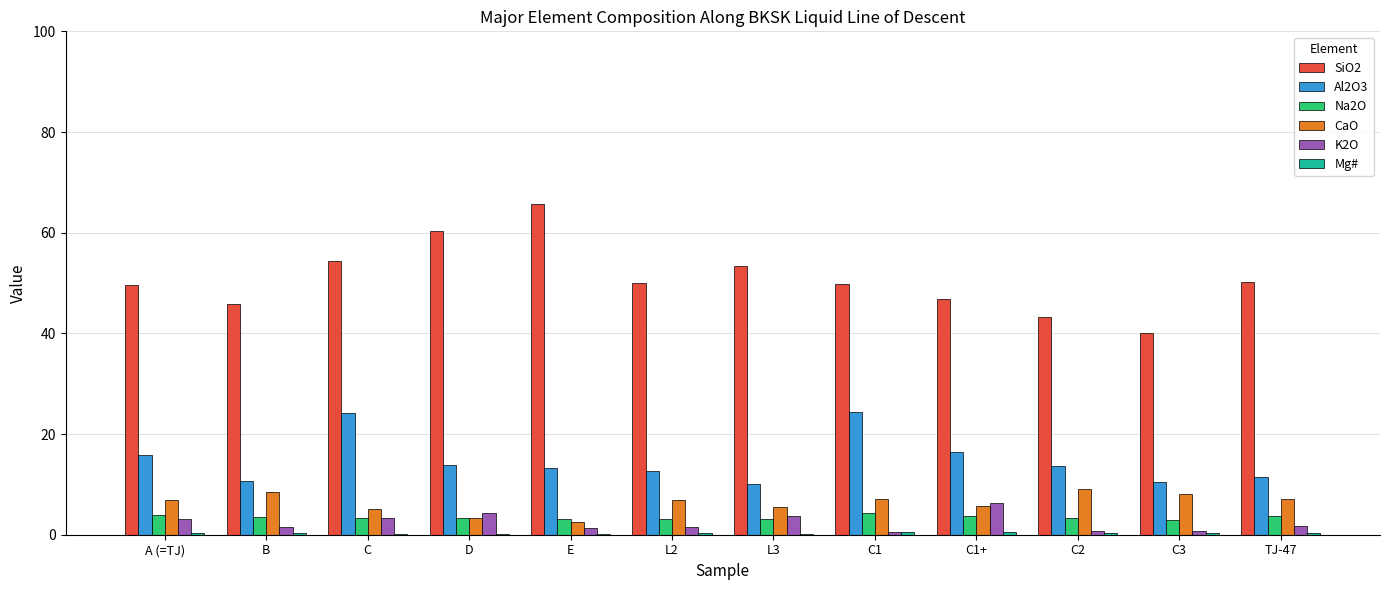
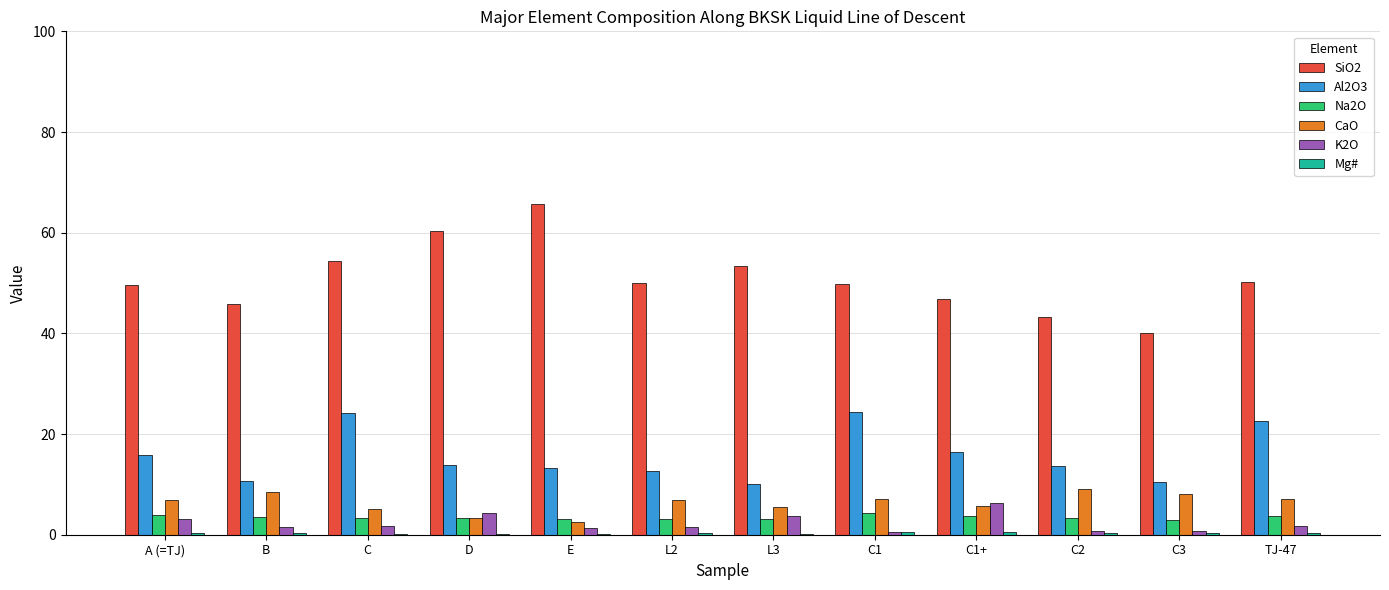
K2O, C: 3 -> 2
Al2O3, TJ-47: 12 -> 23
